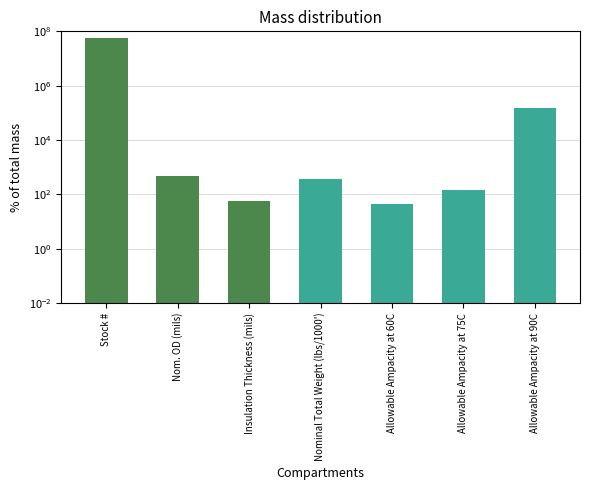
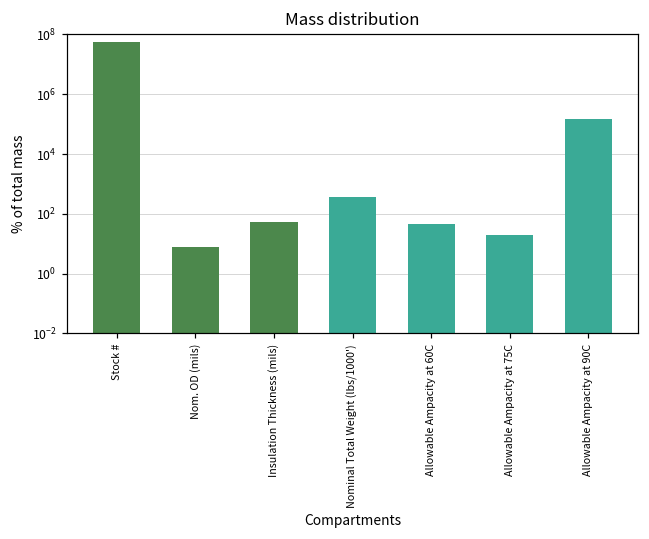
Nom. OD (mils): 500 -> 8
Allowable Ampacity at 75C: 200 -> 20
